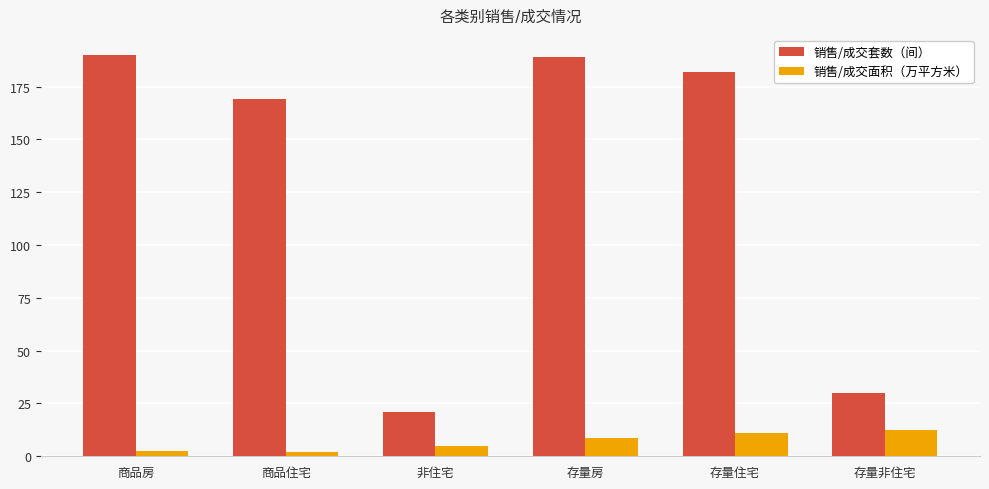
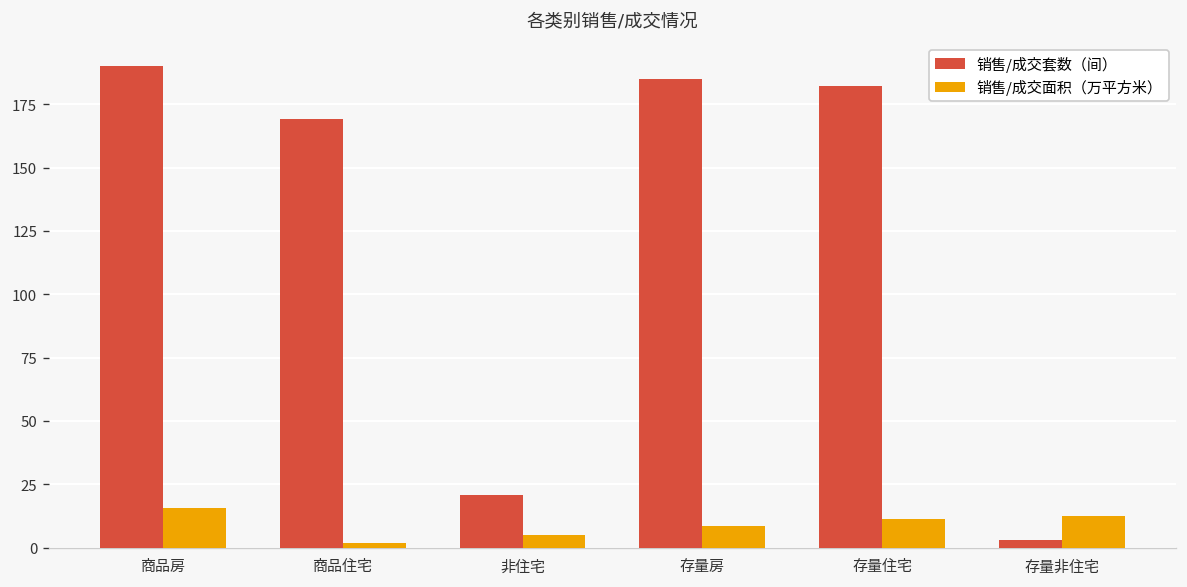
销售/成交面积（万平方米）, 商品房: 2 -> 16
销售/成交套数（间）, 存量房: 189 -> 185
销售/成交套数（间）, 存量非住宅: 30 -> 3
